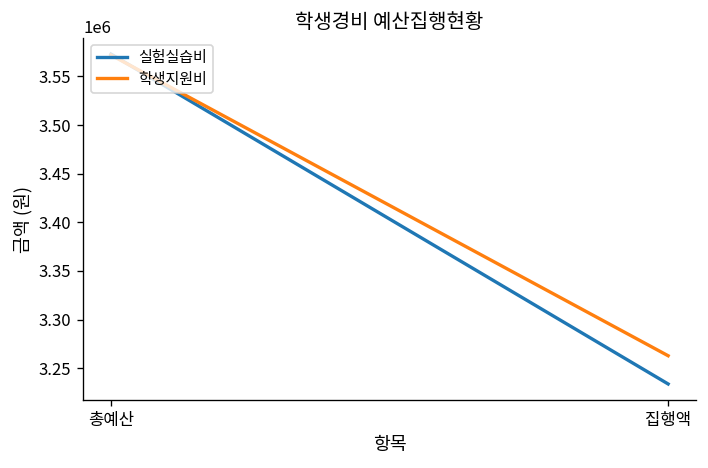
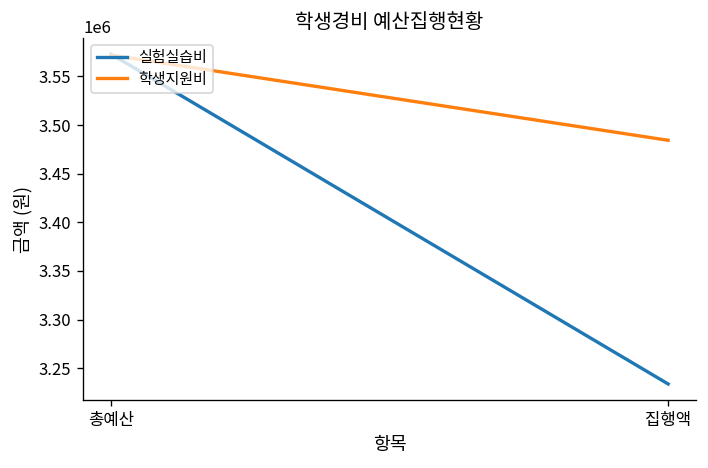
학생지원비, 집행액: 3260000 -> 3480000
